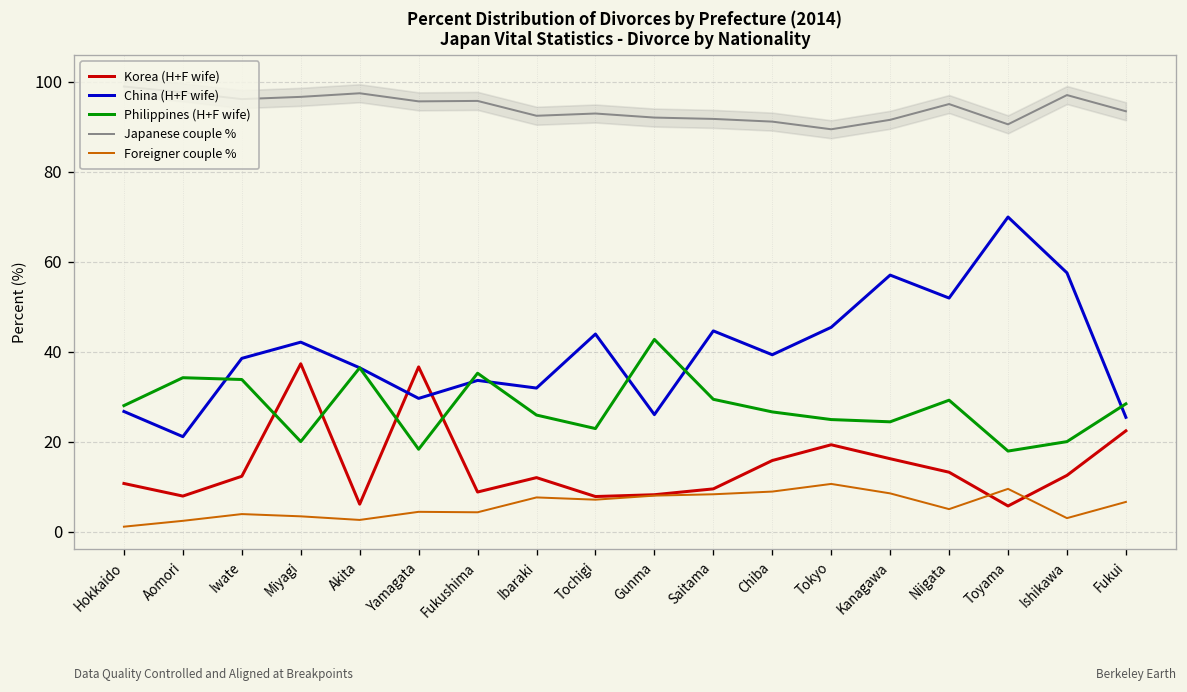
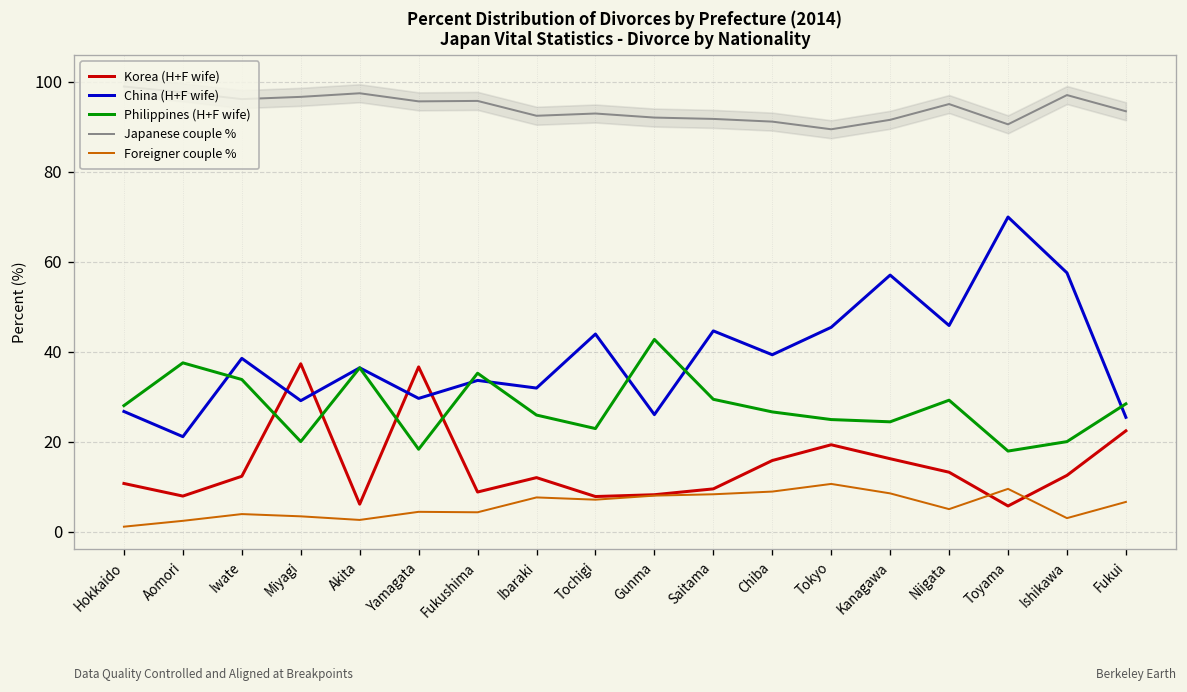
Philippines (H+F wife), Aomori: 34 -> 38
China (H+F wife), Miyagi: 42 -> 29
China (H+F wife), Niigata: 52 -> 46
